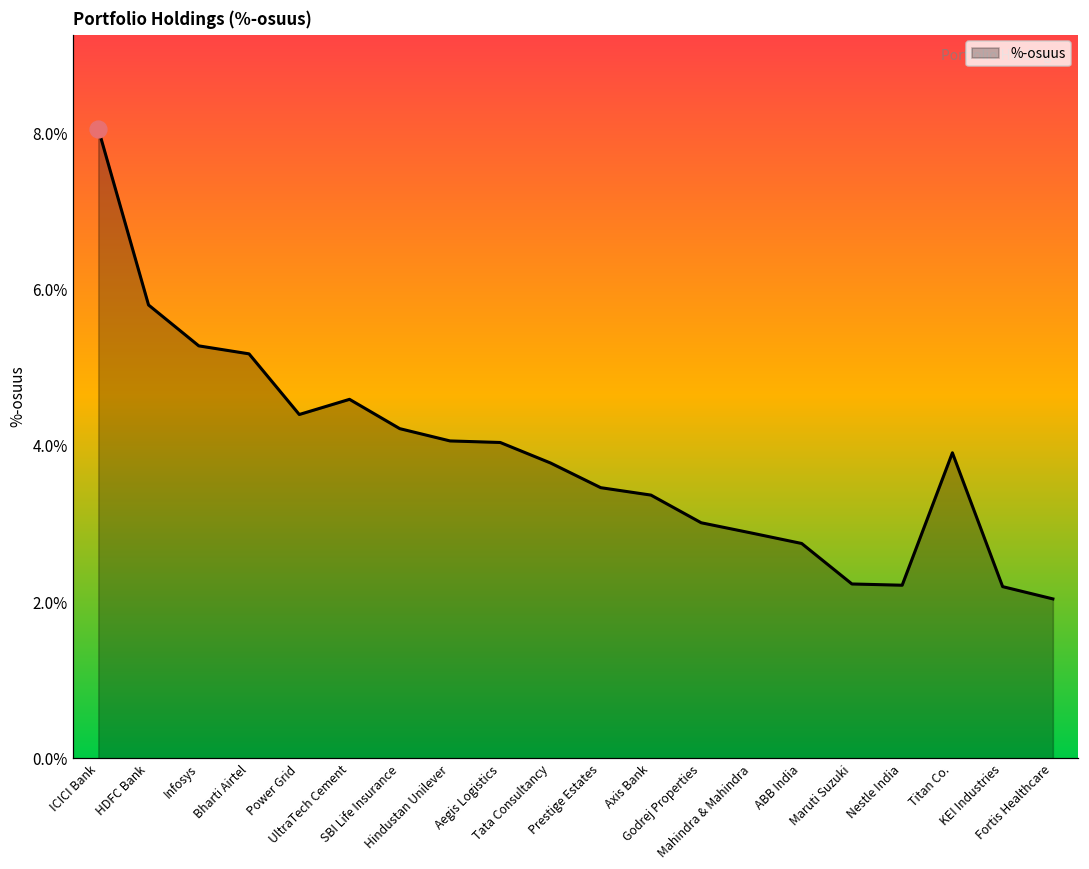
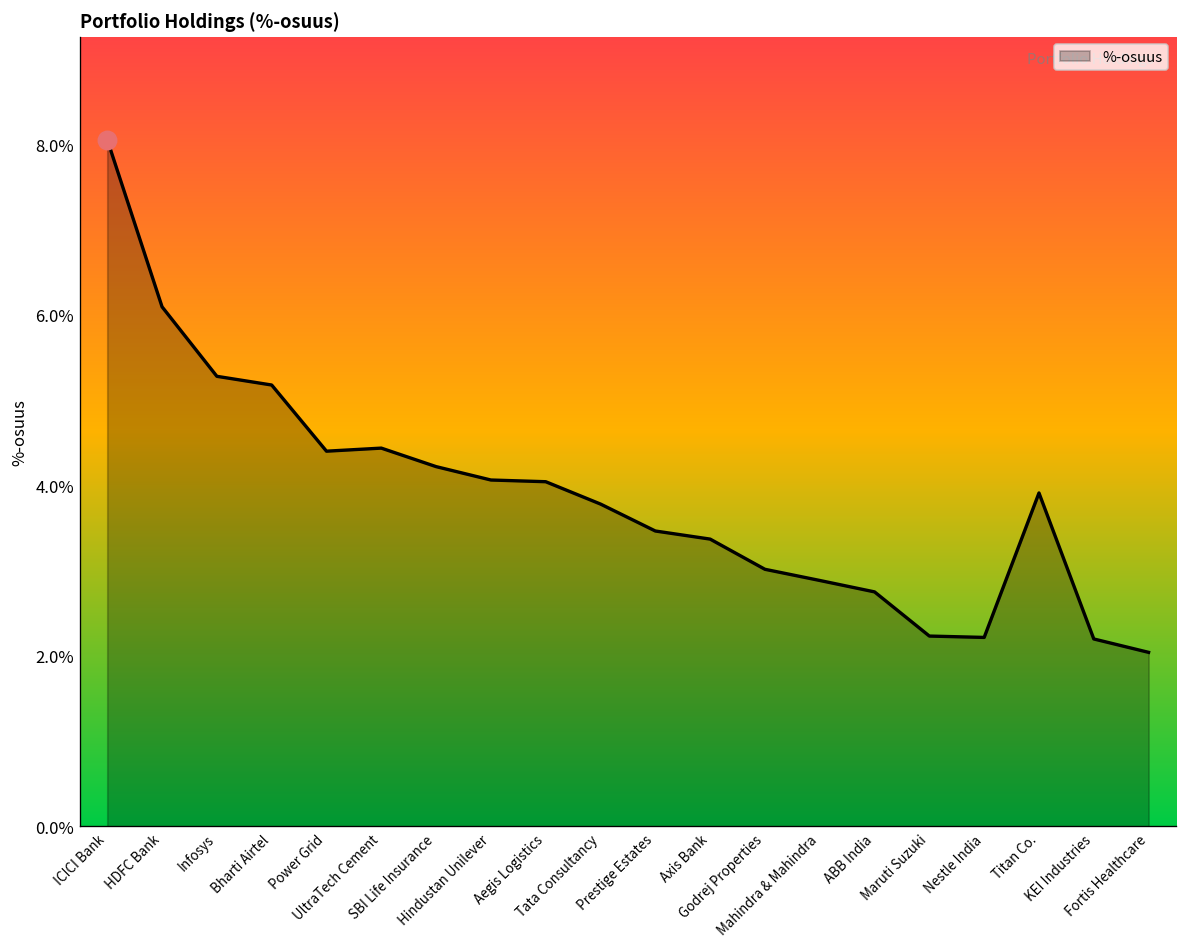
%-osuus, HDFC Bank: 5.8% -> 6.1%
%-osuus, UltraTech Cement: 4.6% -> 4.4%
